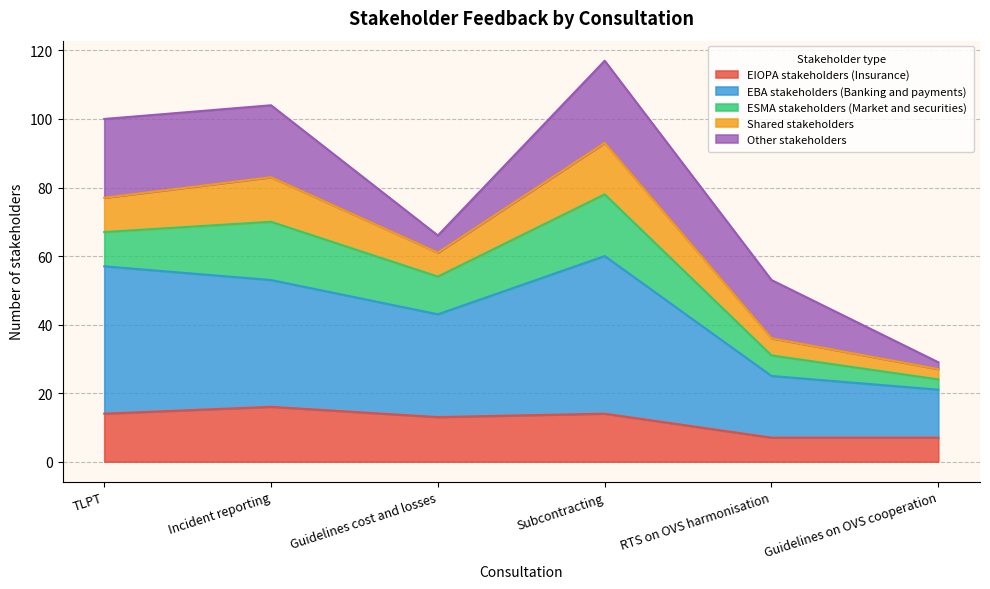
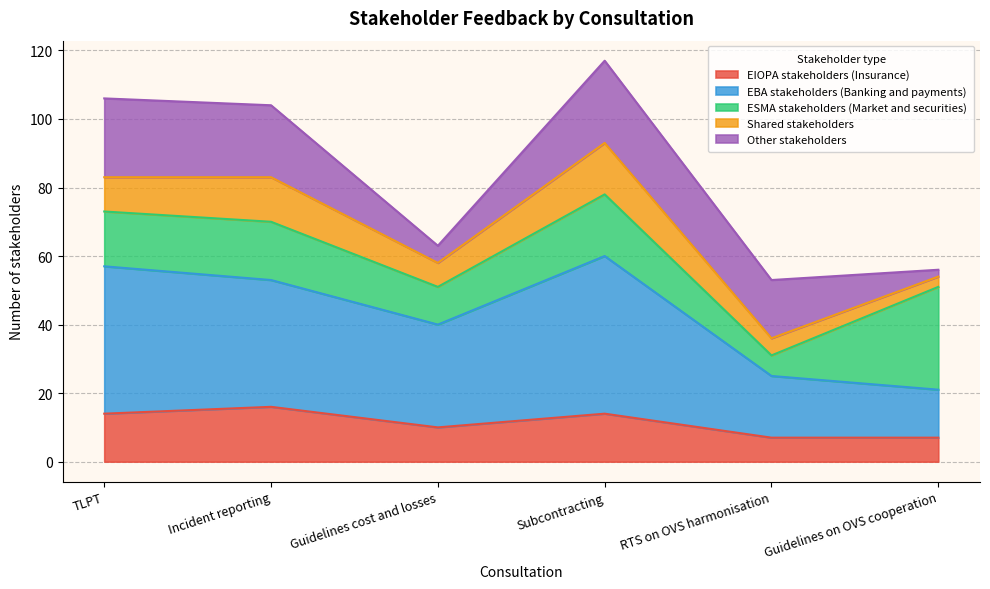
ESMA stakeholders (Market and securities), TLPT: 10 -> 16
EIOPA stakeholders (Insurance), Guidelines cost and losses: 13 -> 10
ESMA stakeholders (Market and securities), Guidelines on OVS cooperation: 3 -> 30
